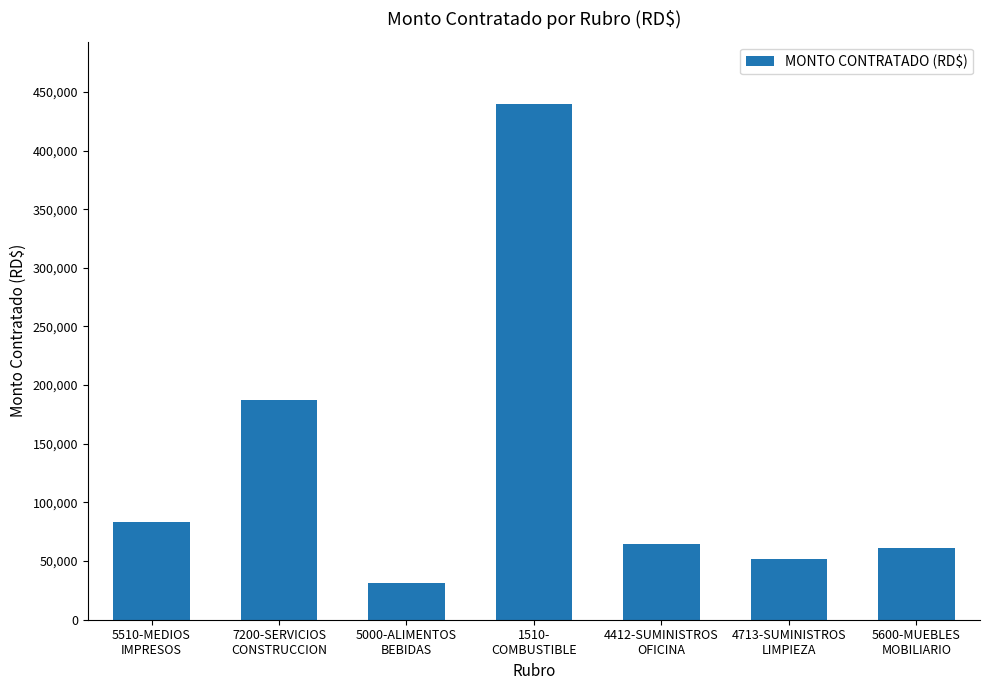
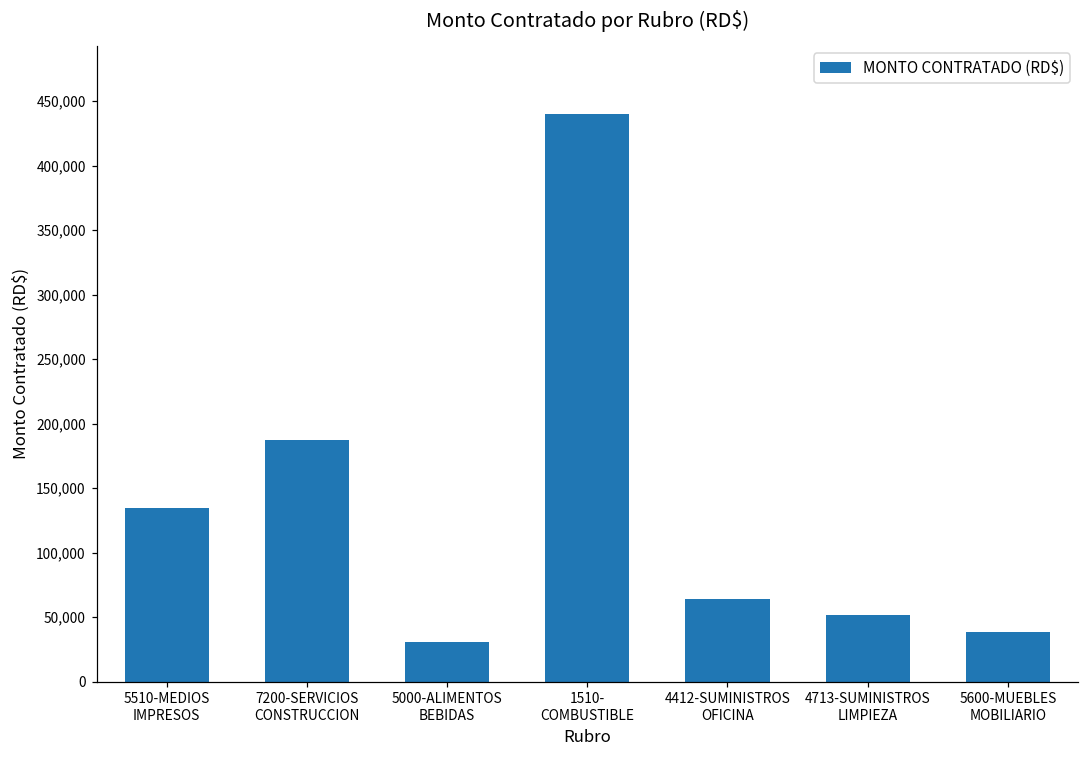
5510-MEDIOS IMPRESOS: 83,000 -> 134,000
5600-MUEBLES MOBILIARIO: 61,000 -> 39,000
